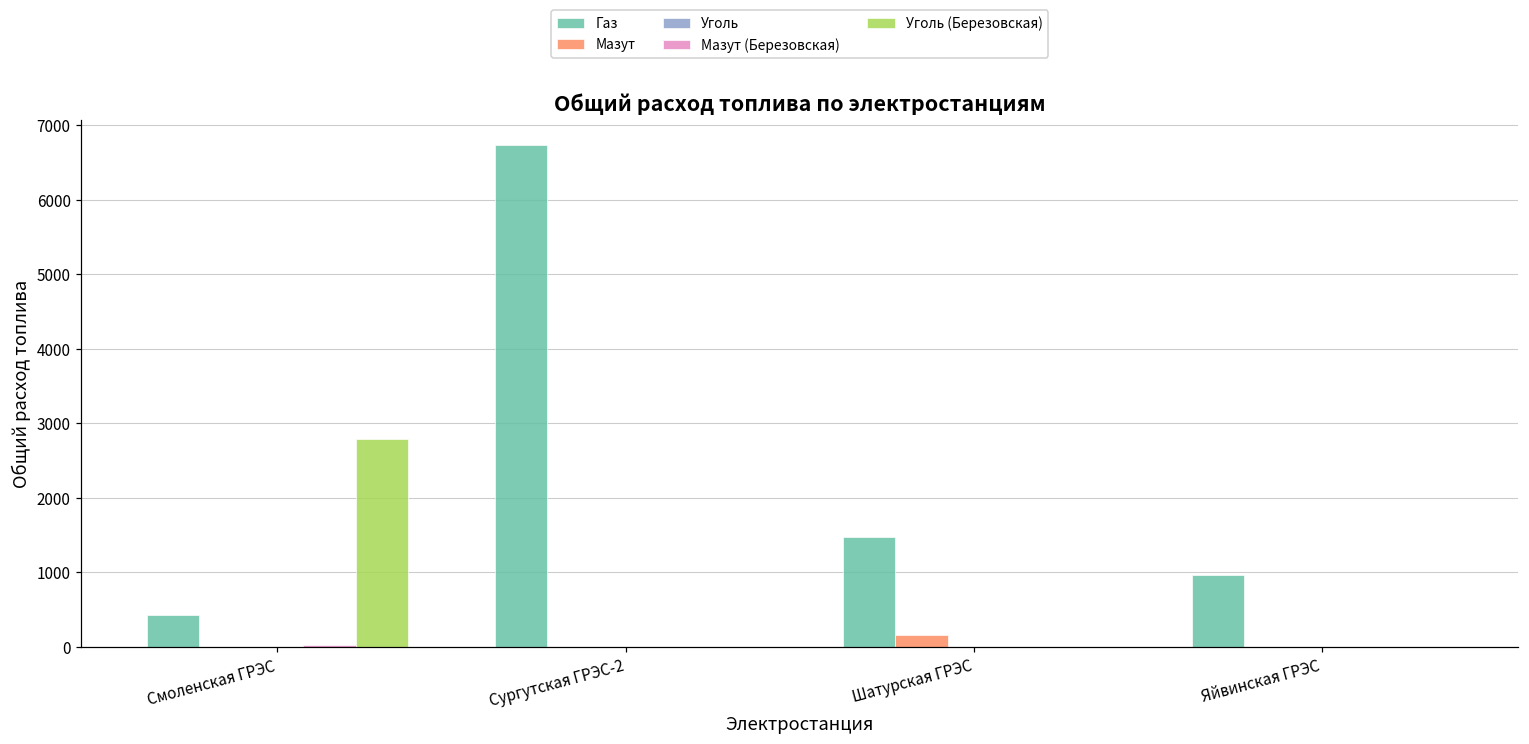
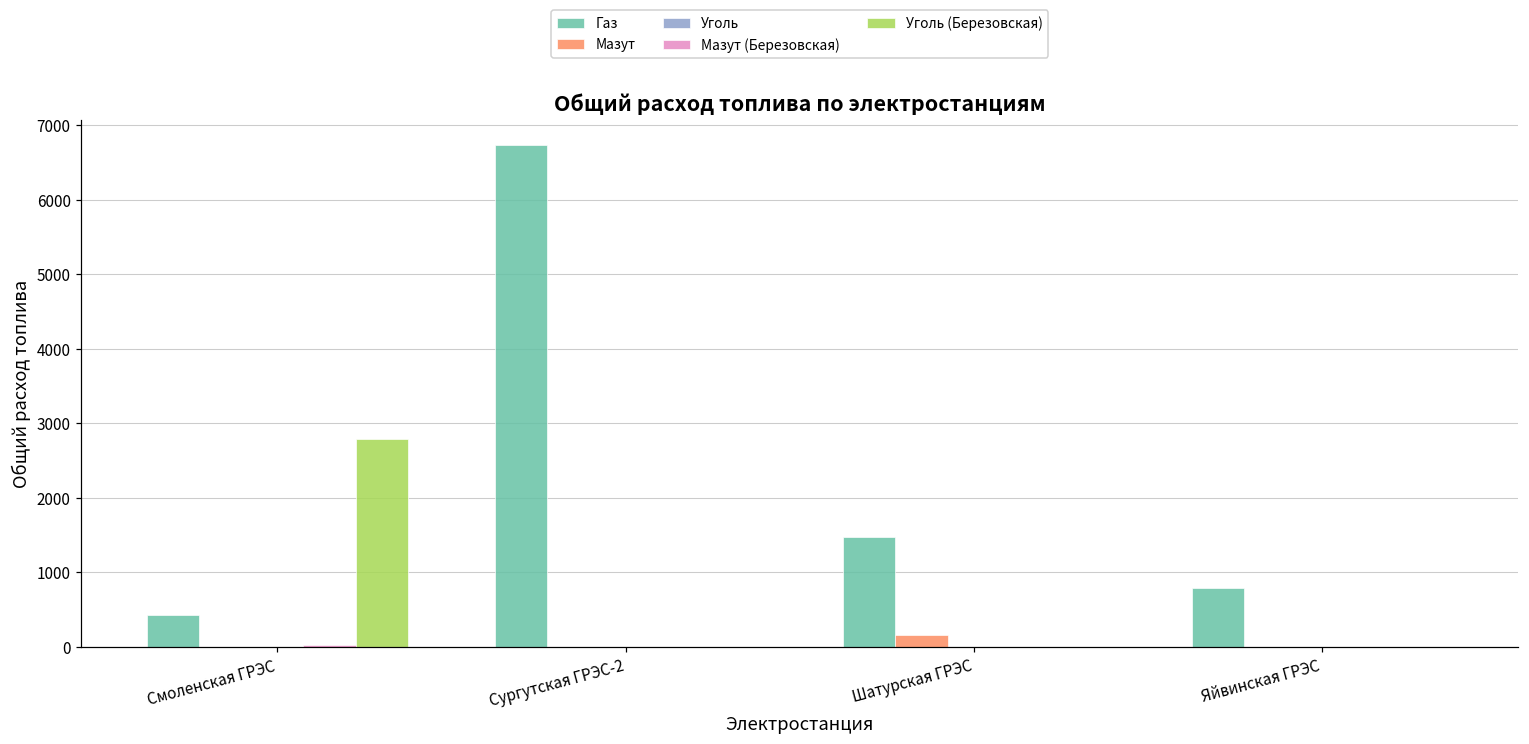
Газ, Яйвинская ГРЭС: 1000 -> 800
